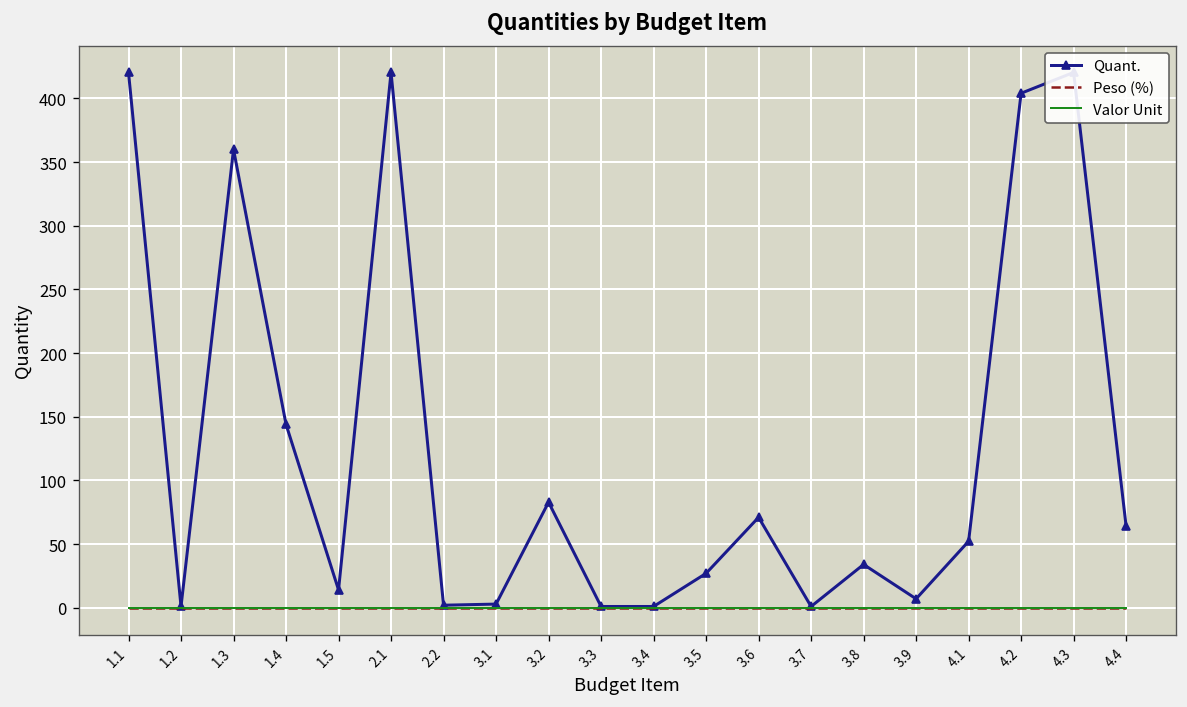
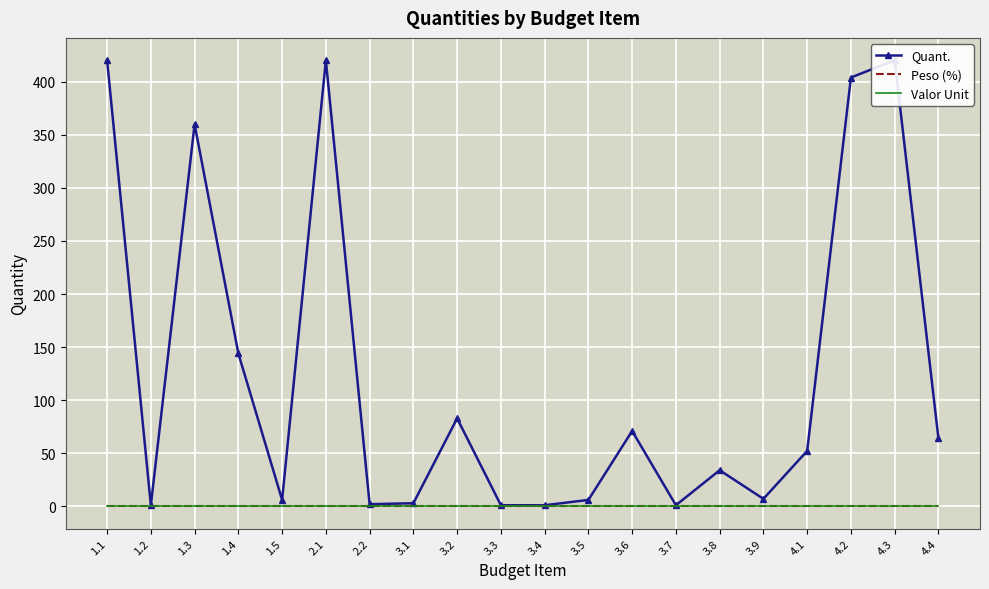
Quant., 1.5: 14 -> 6
Quant., 3.5: 27 -> 6
